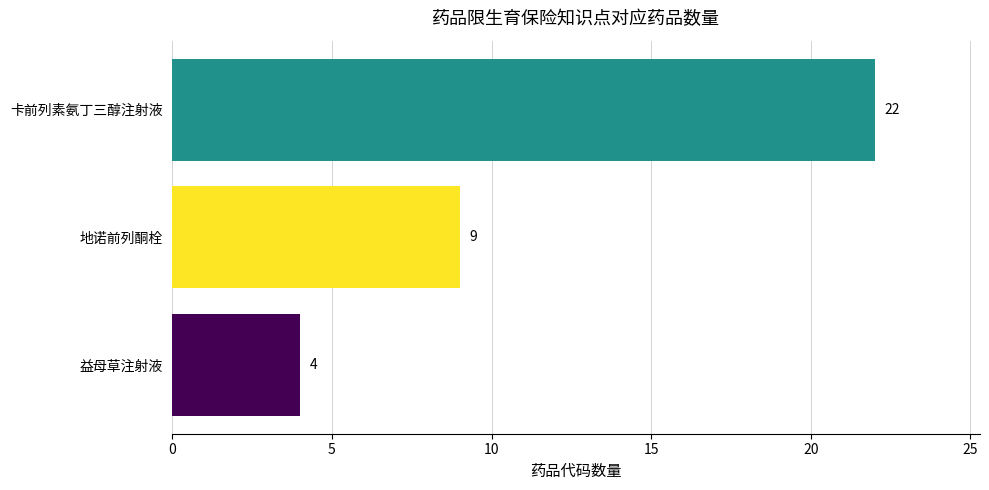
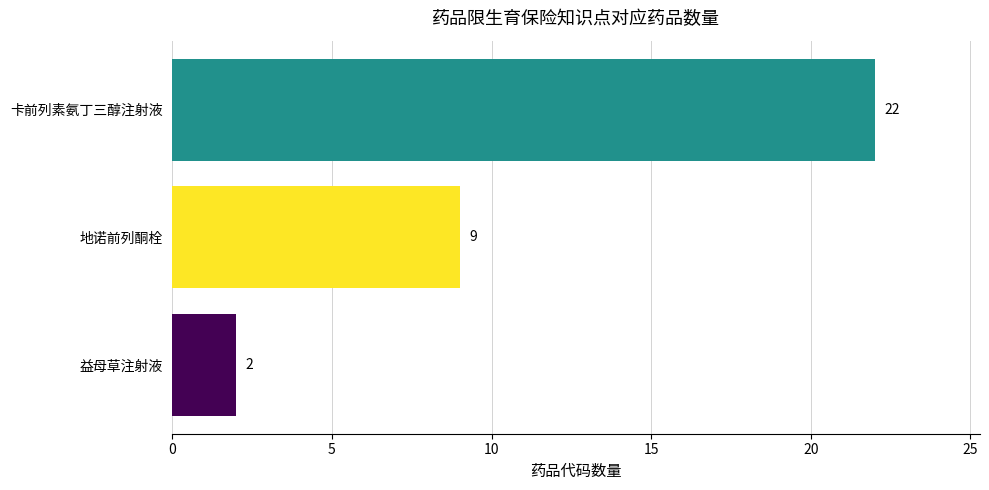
益母草注射液: 4 -> 2
